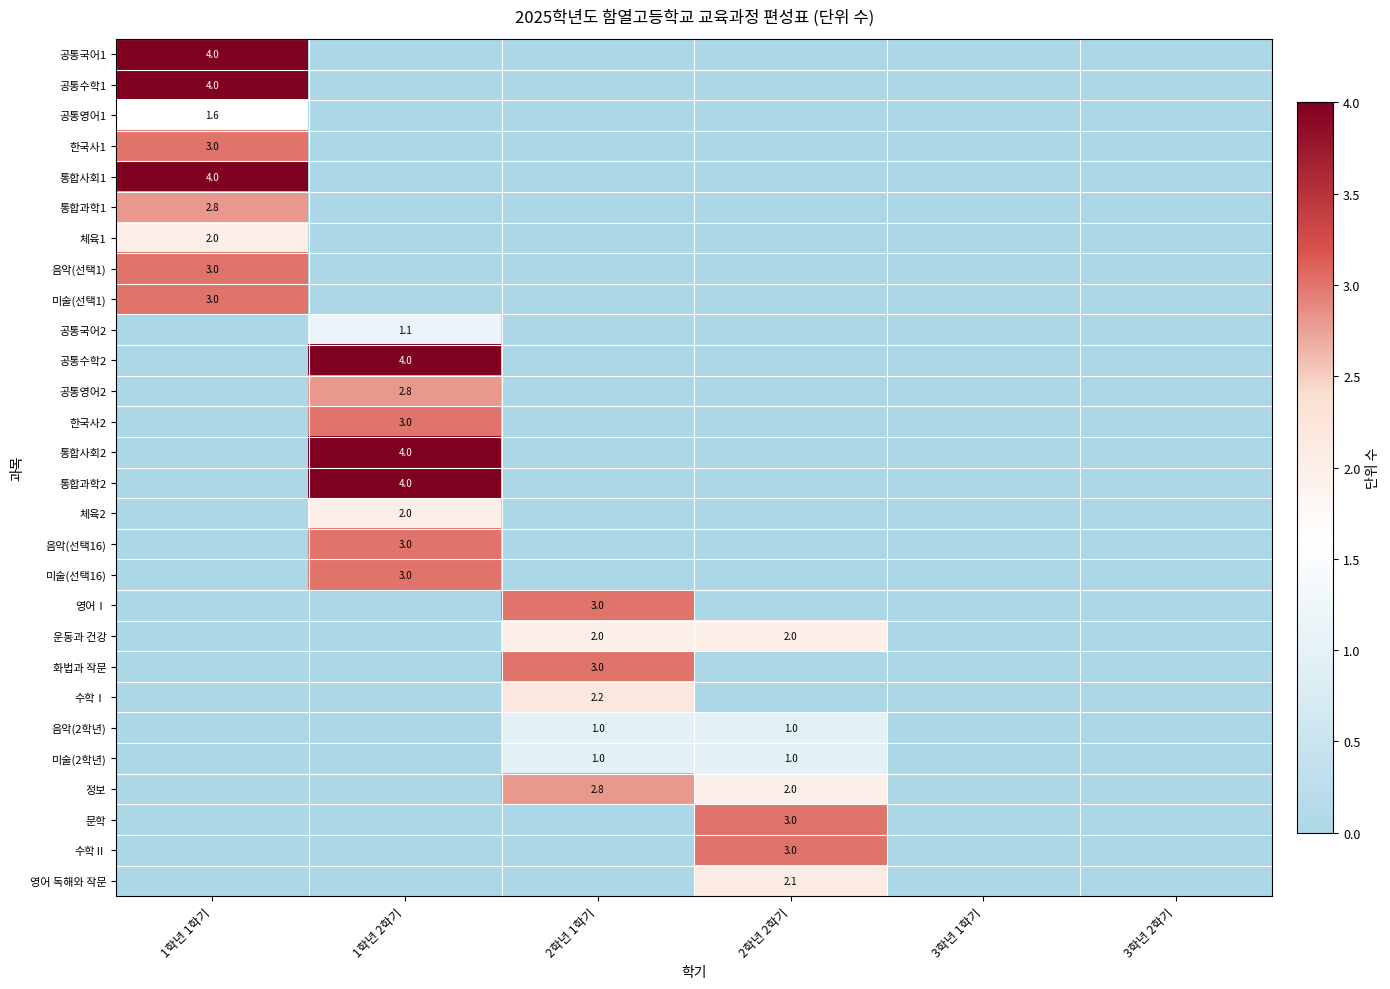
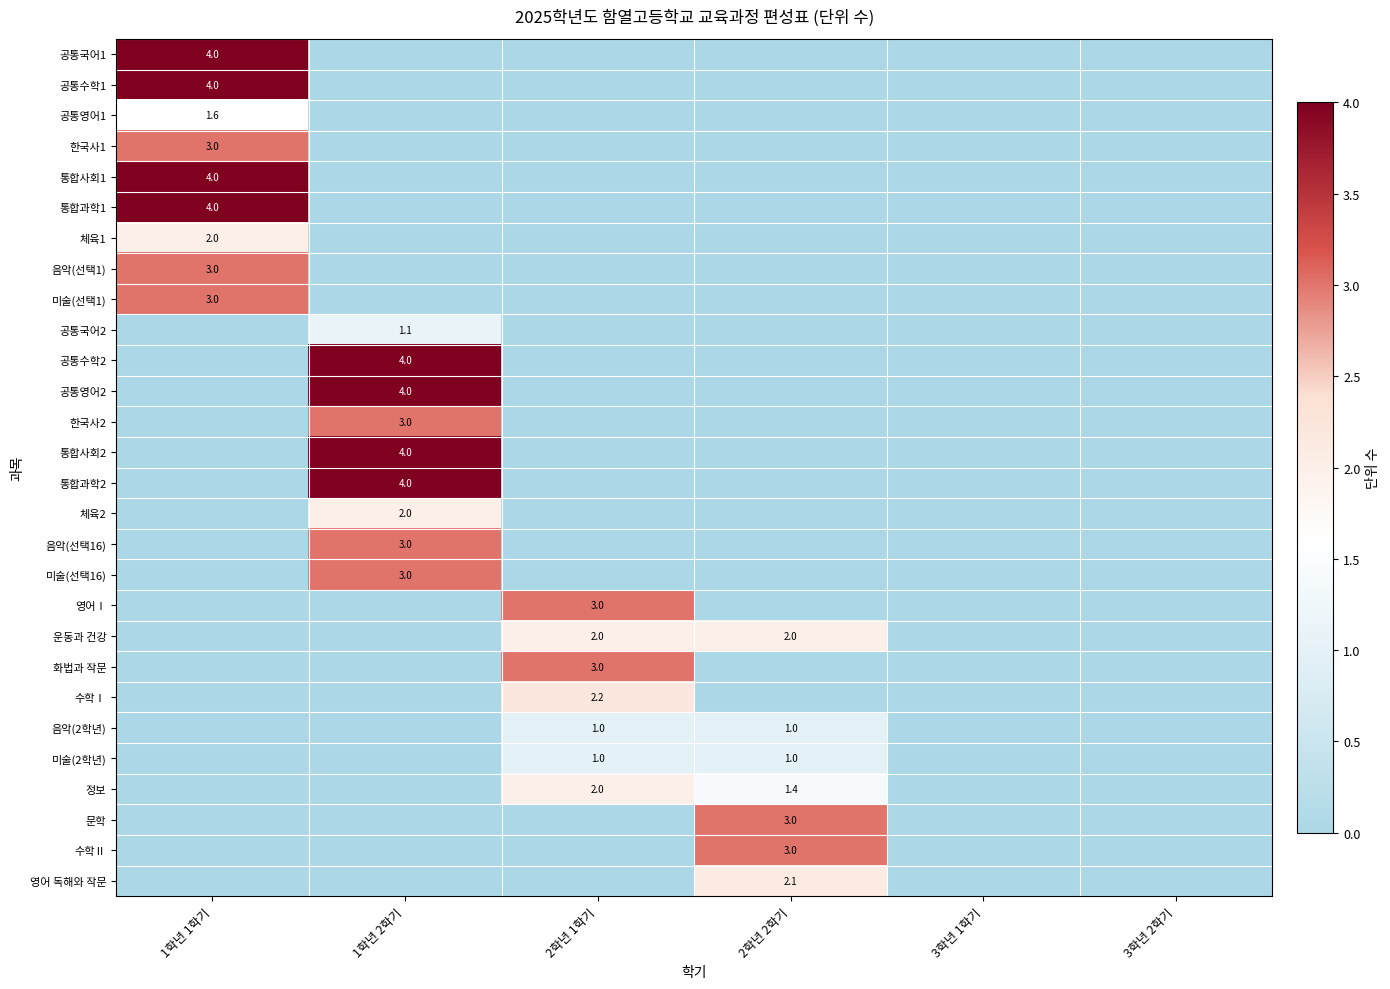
통합과학1, 1학년 1학기: 2.8 -> 4.0
공통영어2, 1학년 2학기: 2.8 -> 4.0
정보, 2학년 1학기: 2.8 -> 2.0
정보, 2학년 2학기: 2.0 -> 1.4
